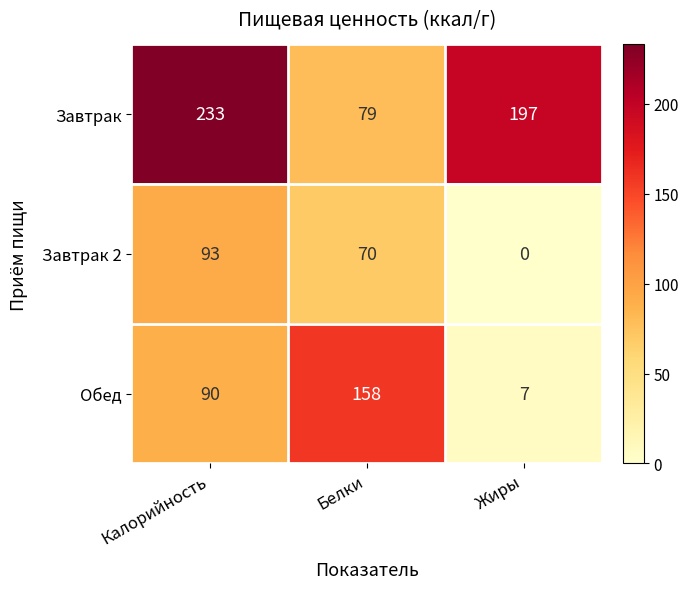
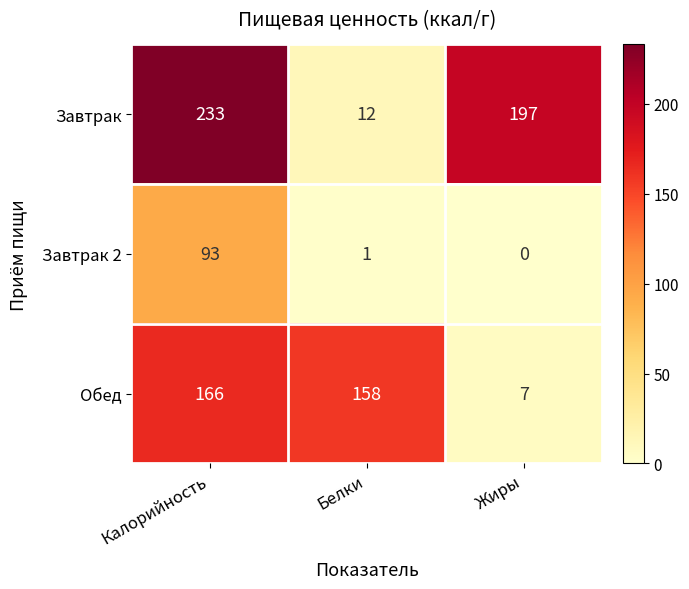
Завтрак, Белки: 79 -> 12
Завтрак 2, Белки: 70 -> 1
Обед, Калорийность: 90 -> 166
